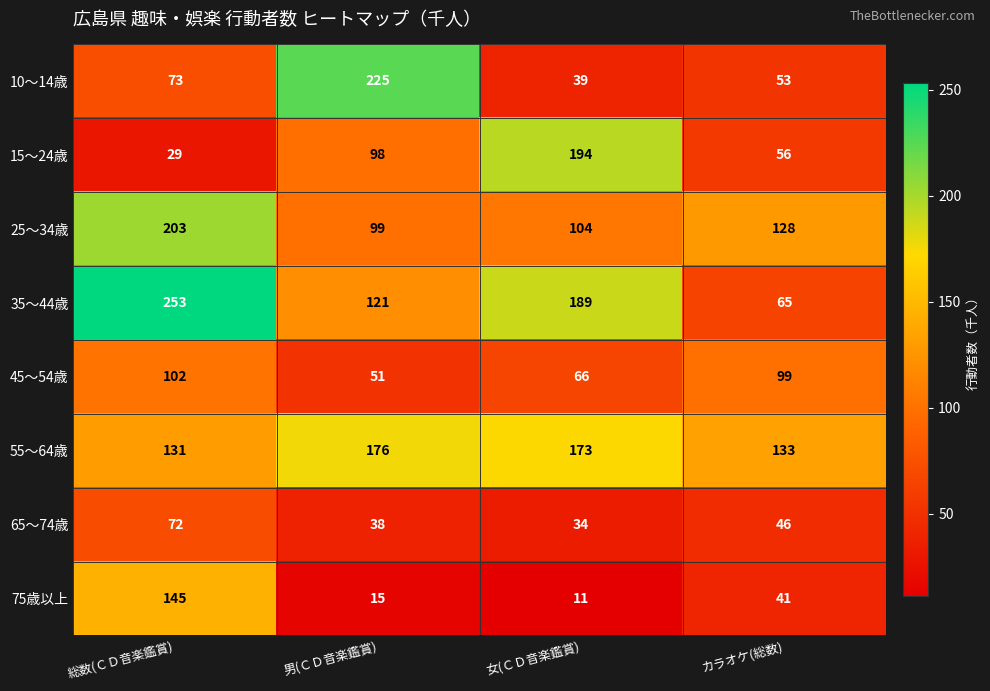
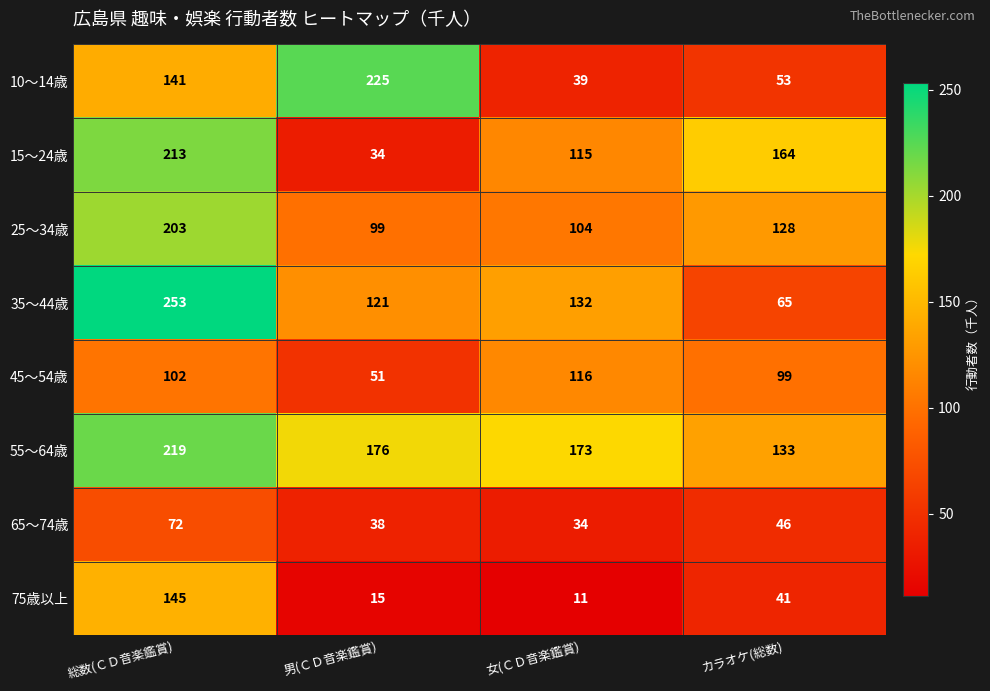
10～14歳, 総数(ＣＤ音楽鑑賞): 73 -> 141
15～24歳, 総数(ＣＤ音楽鑑賞): 29 -> 213
15～24歳, 男(ＣＤ音楽鑑賞): 98 -> 34
15～24歳, 女(ＣＤ音楽鑑賞): 194 -> 115
15～24歳, カラオケ(総数): 56 -> 164
35～44歳, 女(ＣＤ音楽鑑賞): 189 -> 132
45～54歳, 女(ＣＤ音楽鑑賞): 66 -> 116
55～64歳, 総数(ＣＤ音楽鑑賞): 131 -> 219
